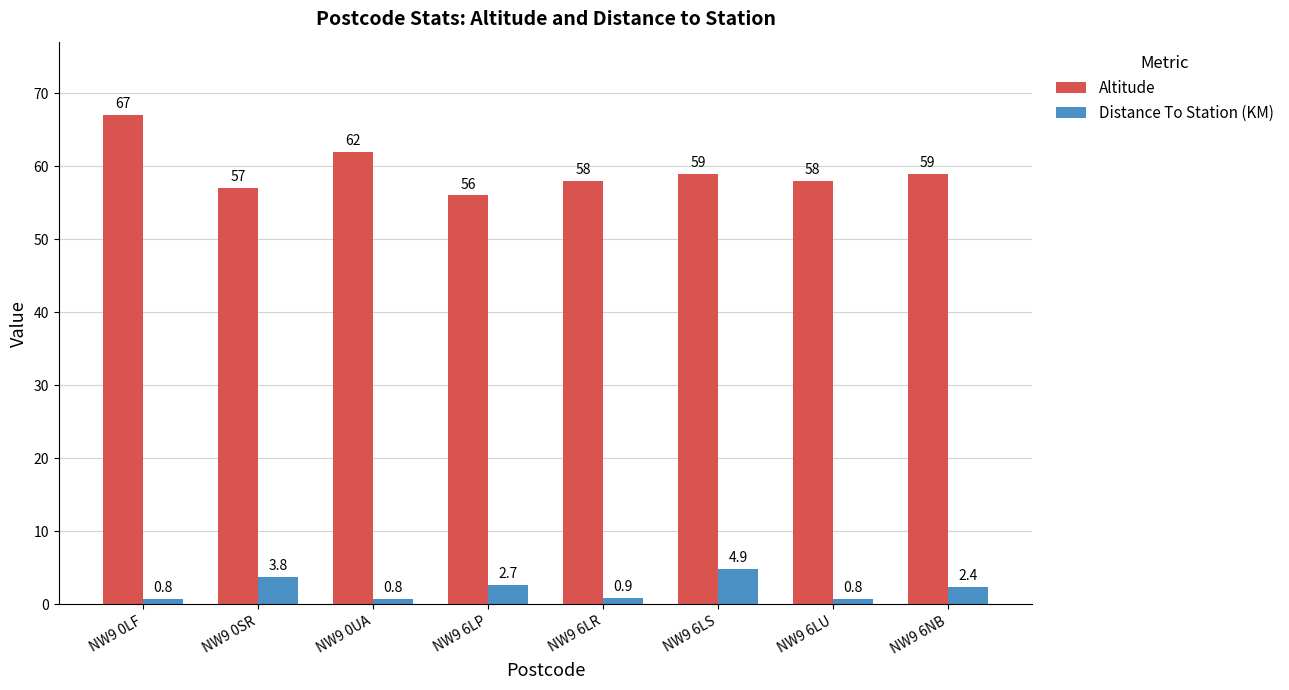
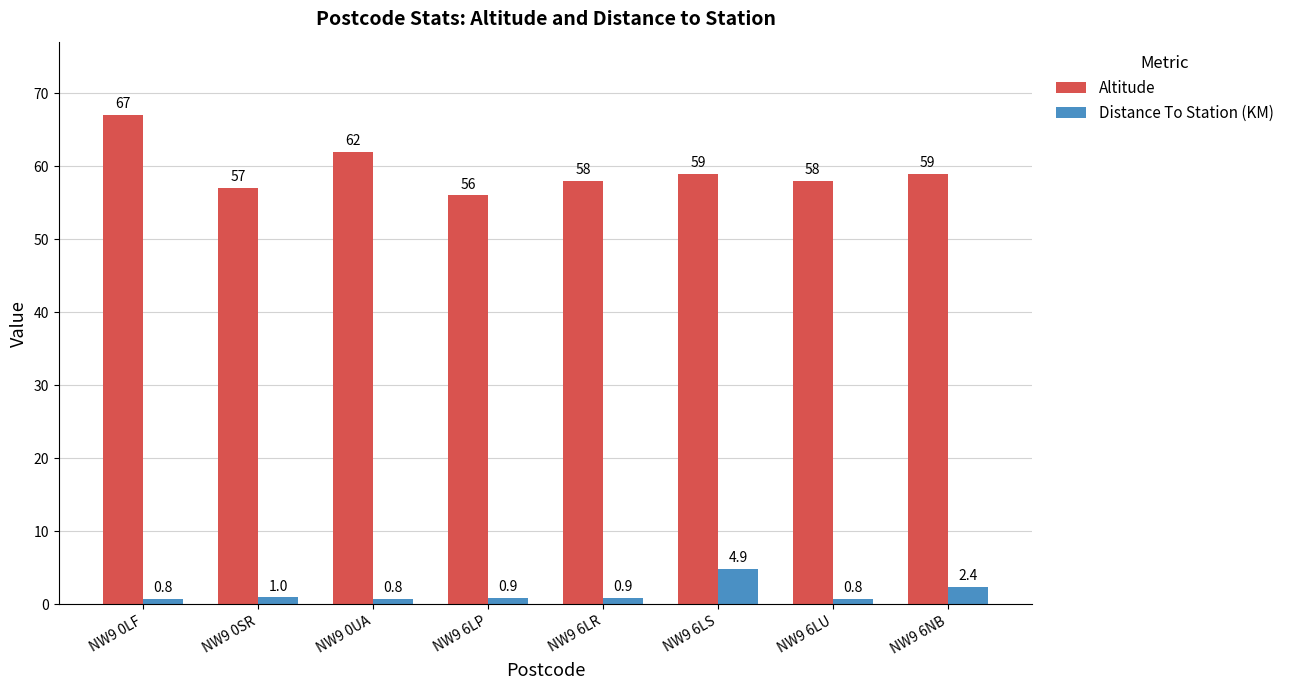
Distance To Station (KM), NW9 0SR: 3.8 -> 1.0
Distance To Station (KM), NW9 6LP: 2.7 -> 0.9
